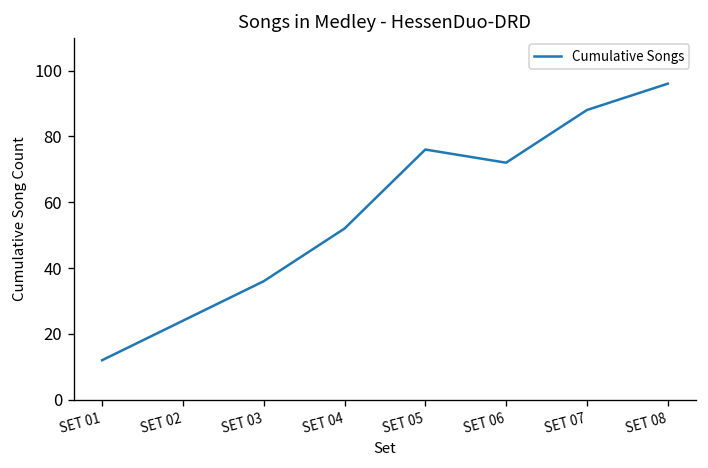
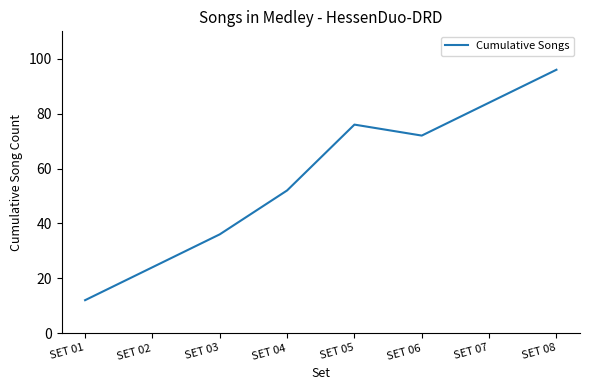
SET 07: 88 -> 84
